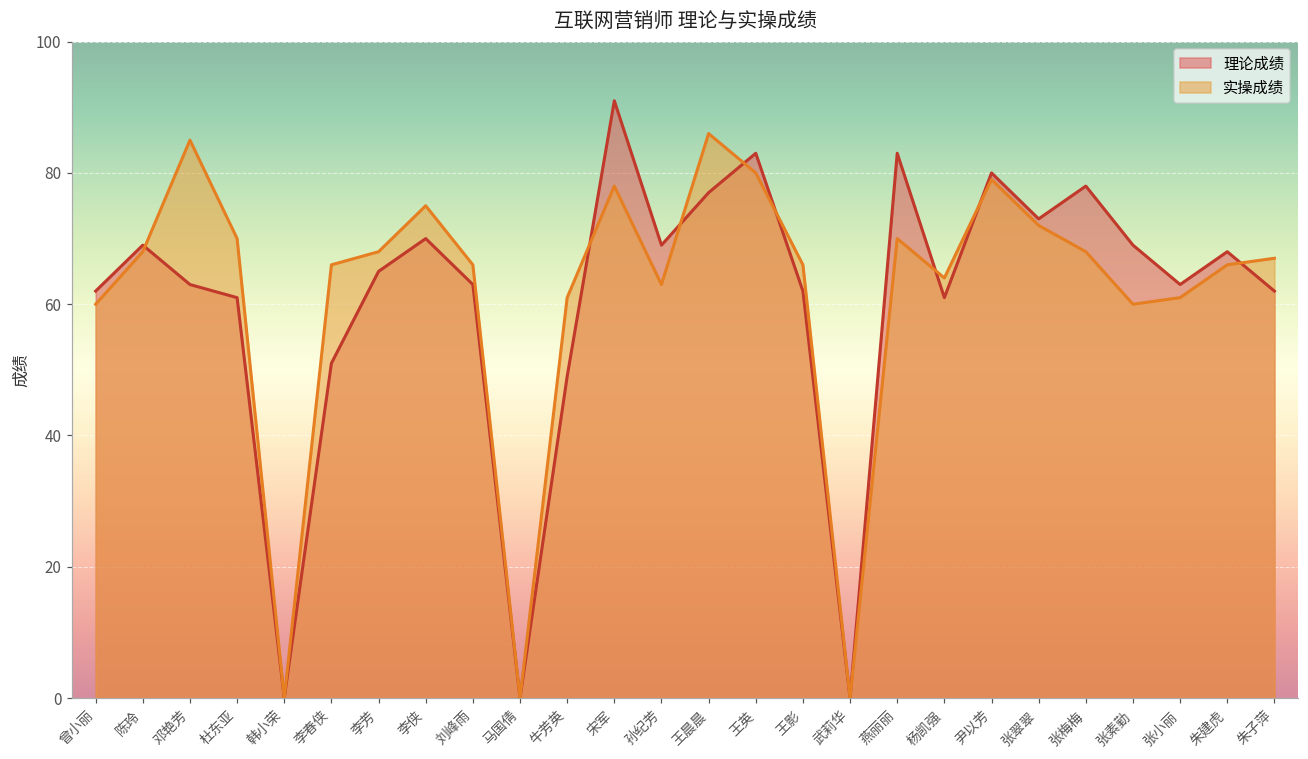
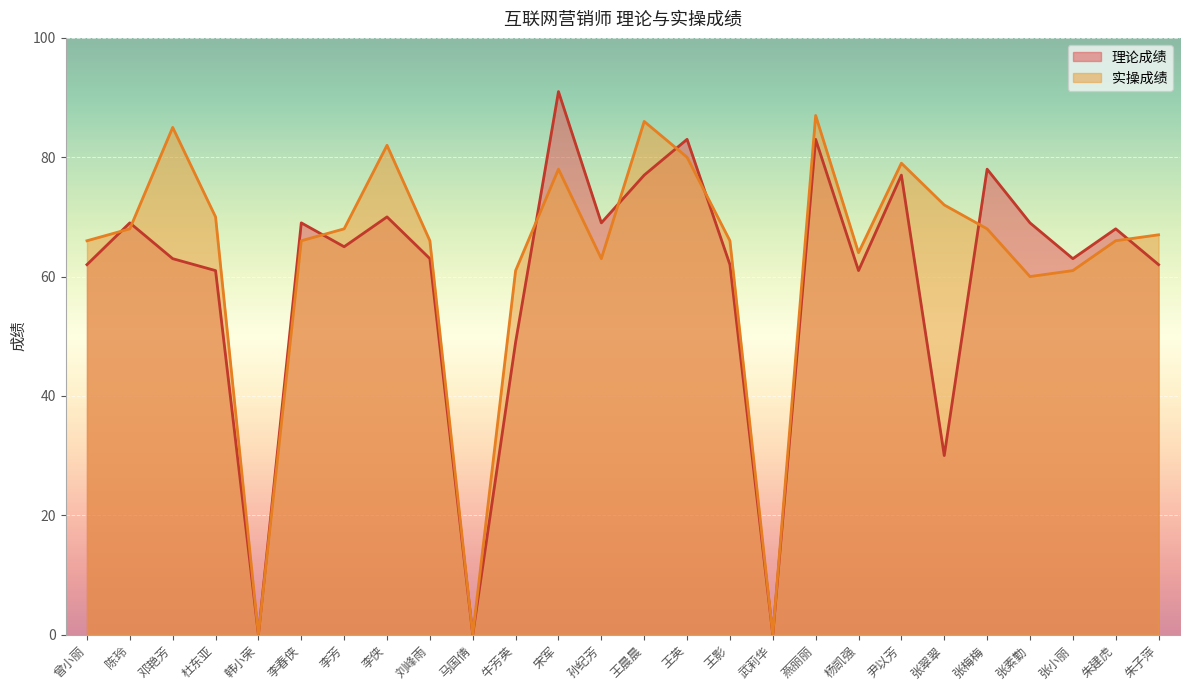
实操成绩, 曾小丽: 60 -> 66
理论成绩, 李春侠: 51 -> 69
实操成绩, 李侠: 75 -> 82
实操成绩, 燕丽丽: 70 -> 87
理论成绩, 尹以芳: 80 -> 77
理论成绩, 张翠翠: 73 -> 30
